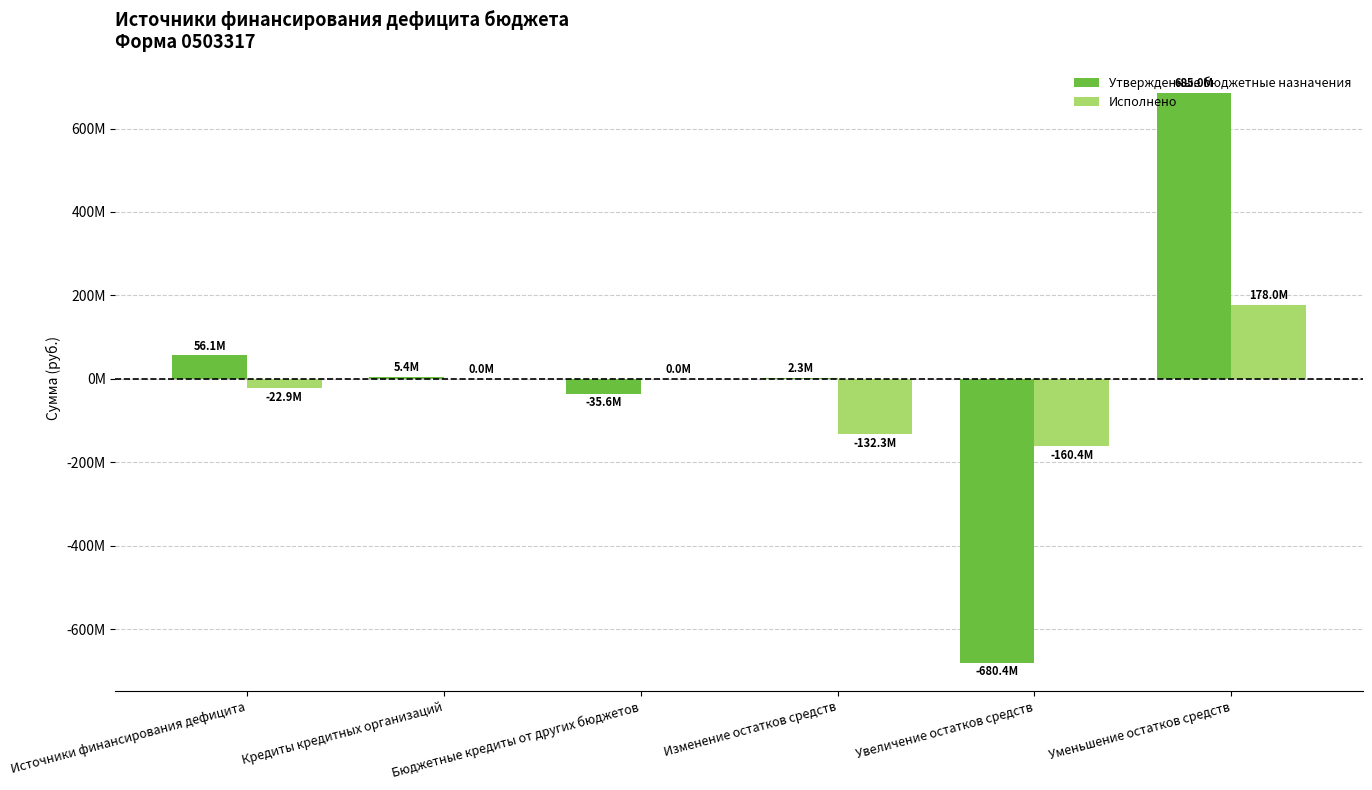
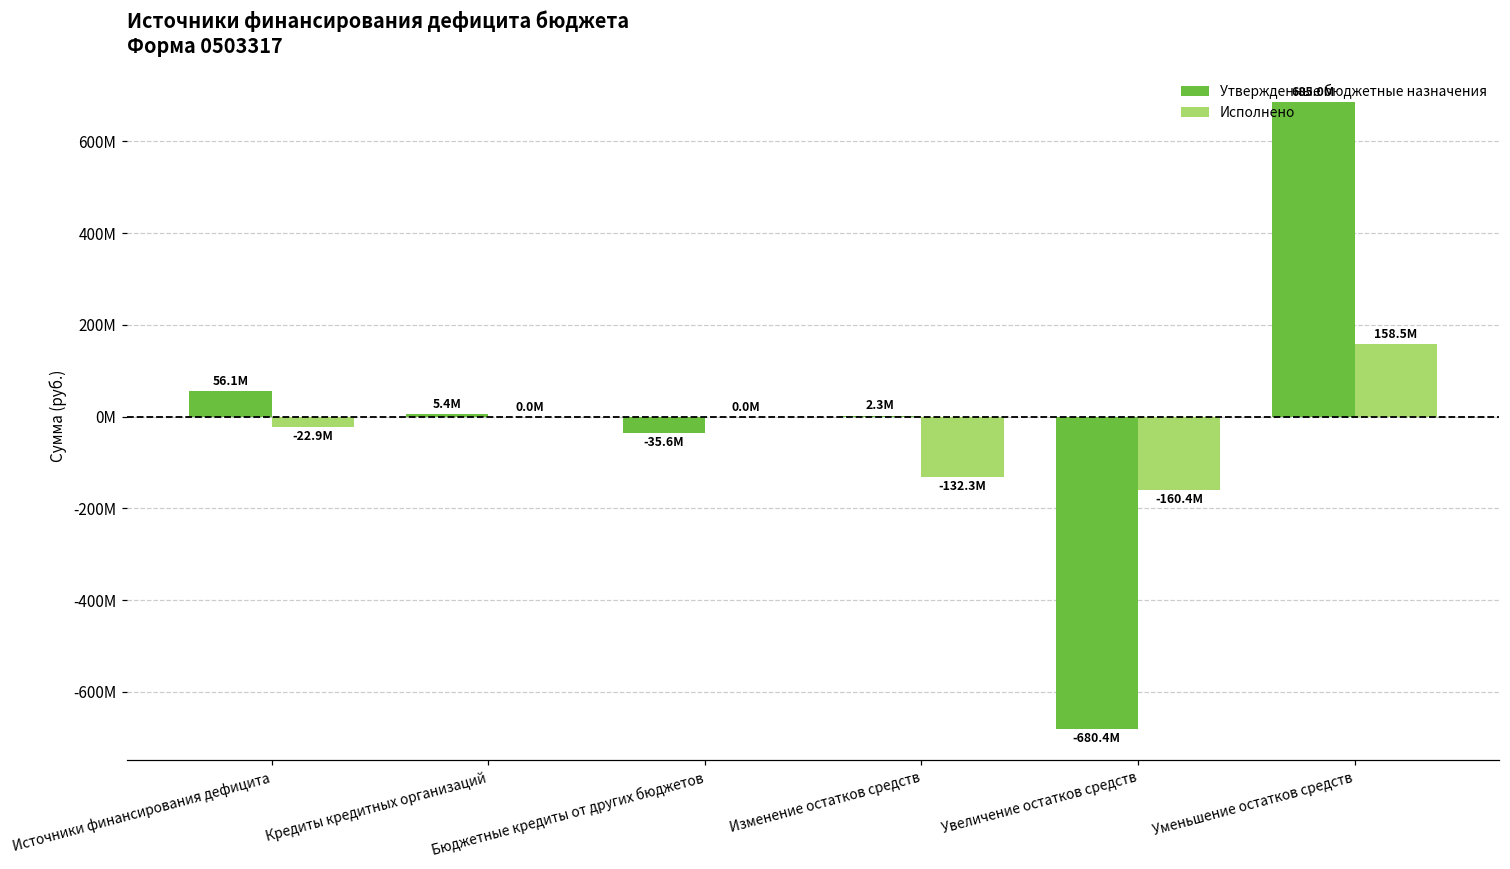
Исполнено, Уменьшение остатков средств: 178.0M -> 158.5M
